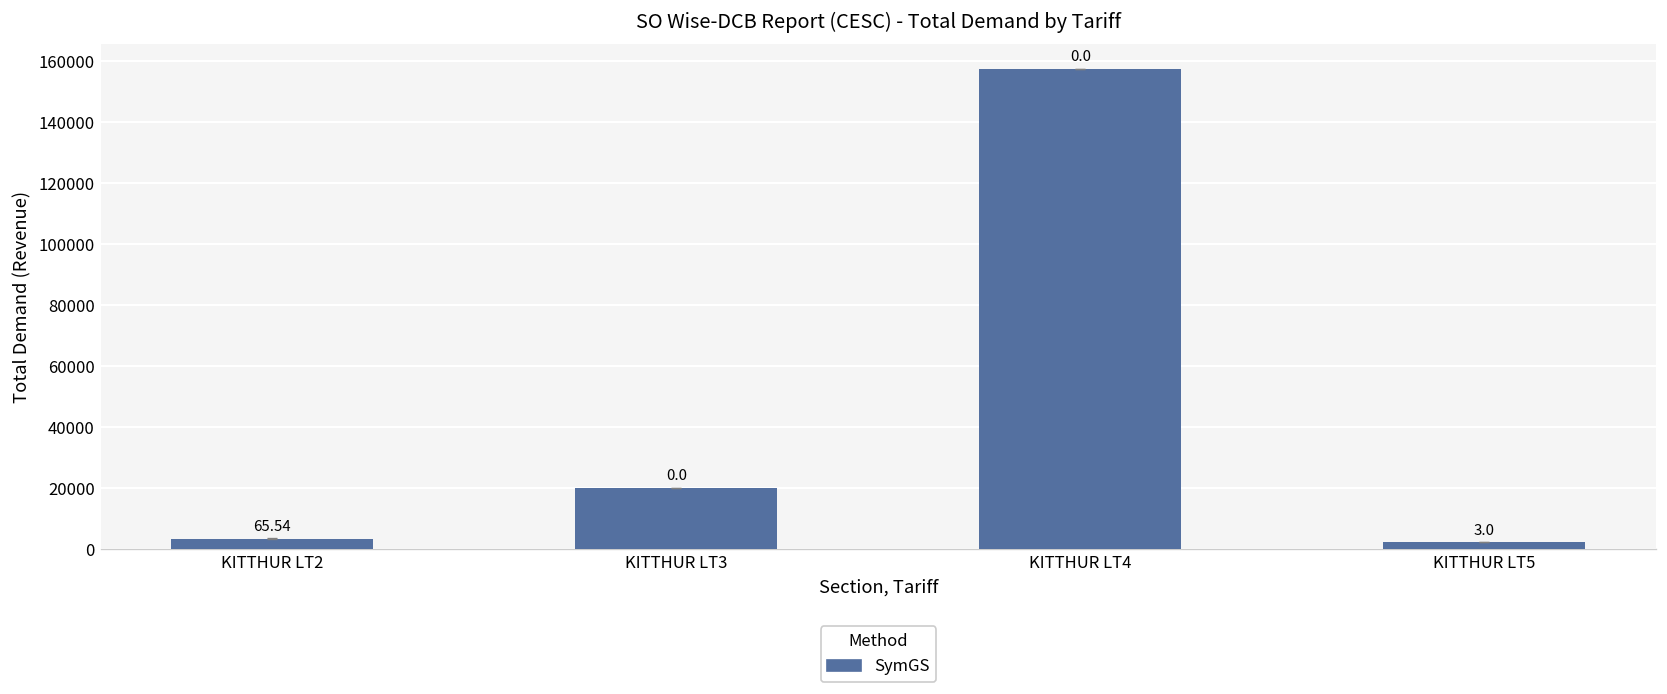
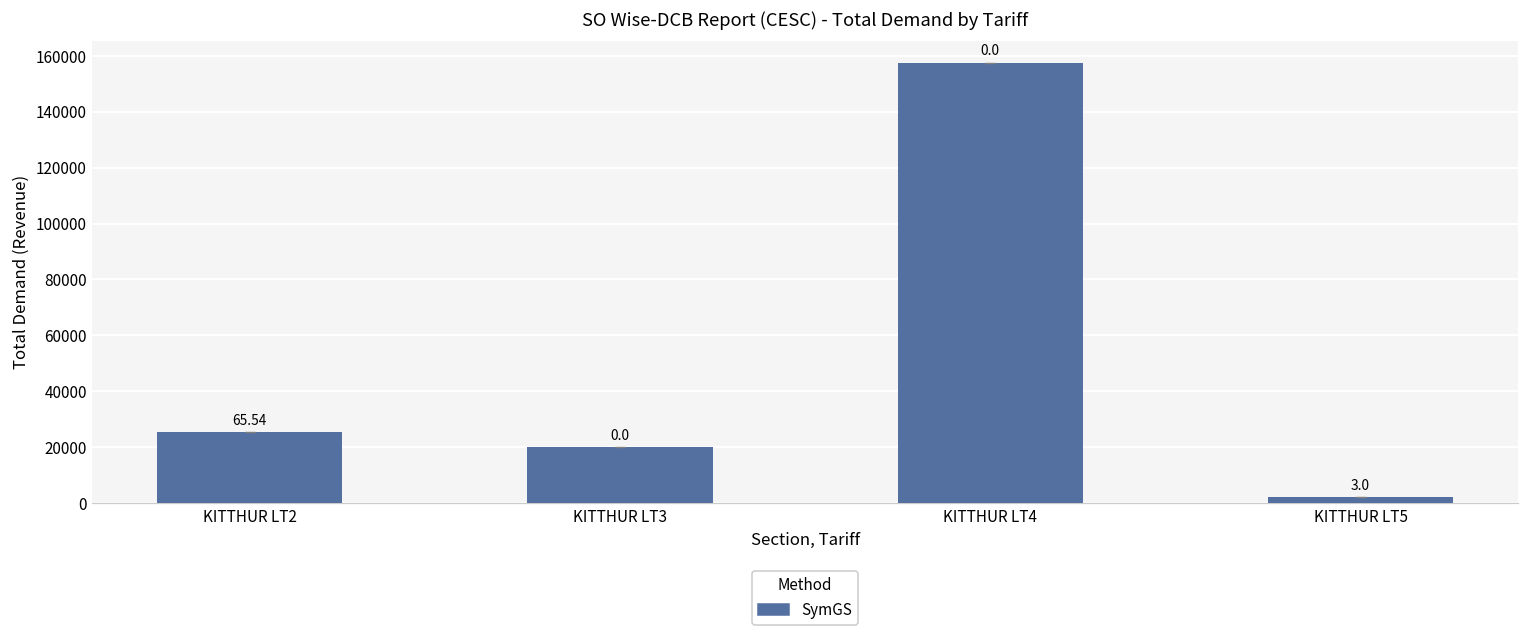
KITTHUR LT2: 3000 -> 25000
